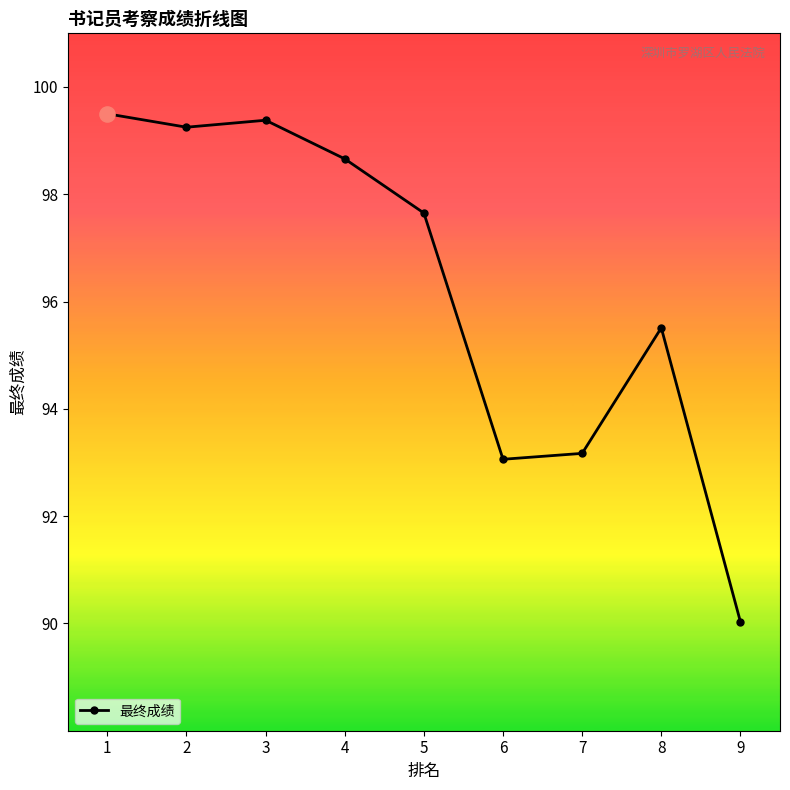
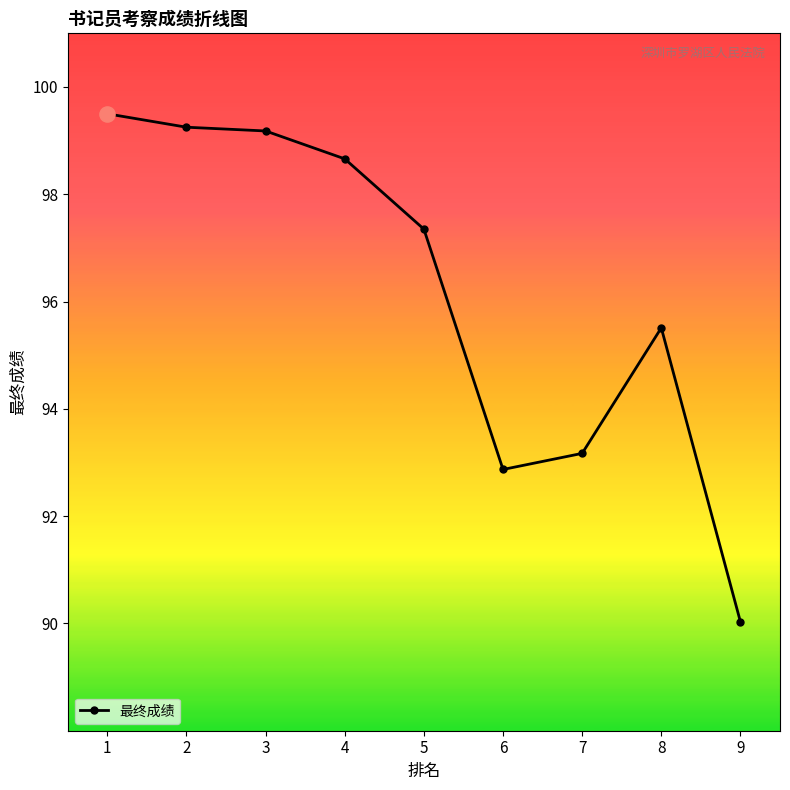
最终成绩, 3: 99.4 -> 99.2
最终成绩, 5: 97.7 -> 97.4
最终成绩, 6: 93.1 -> 92.9
